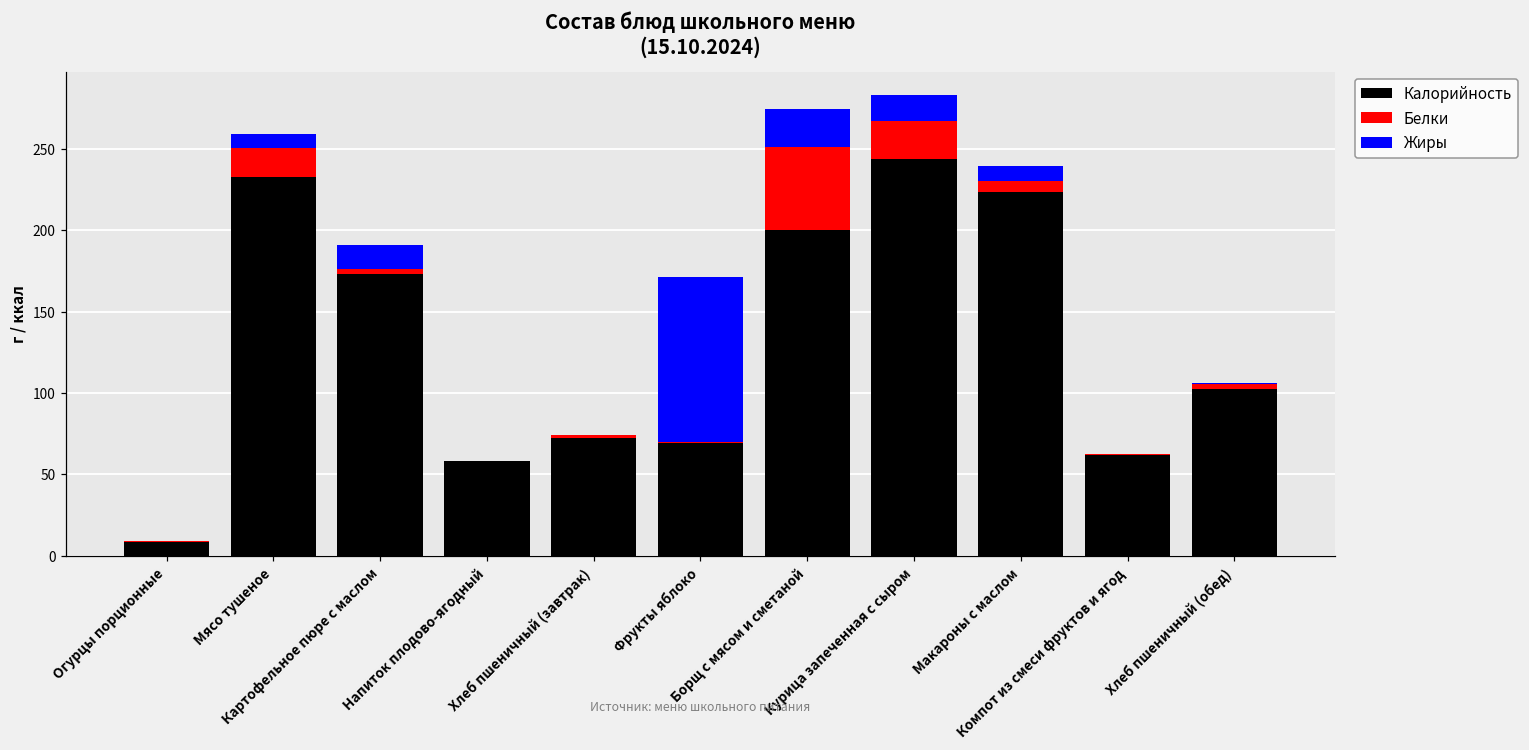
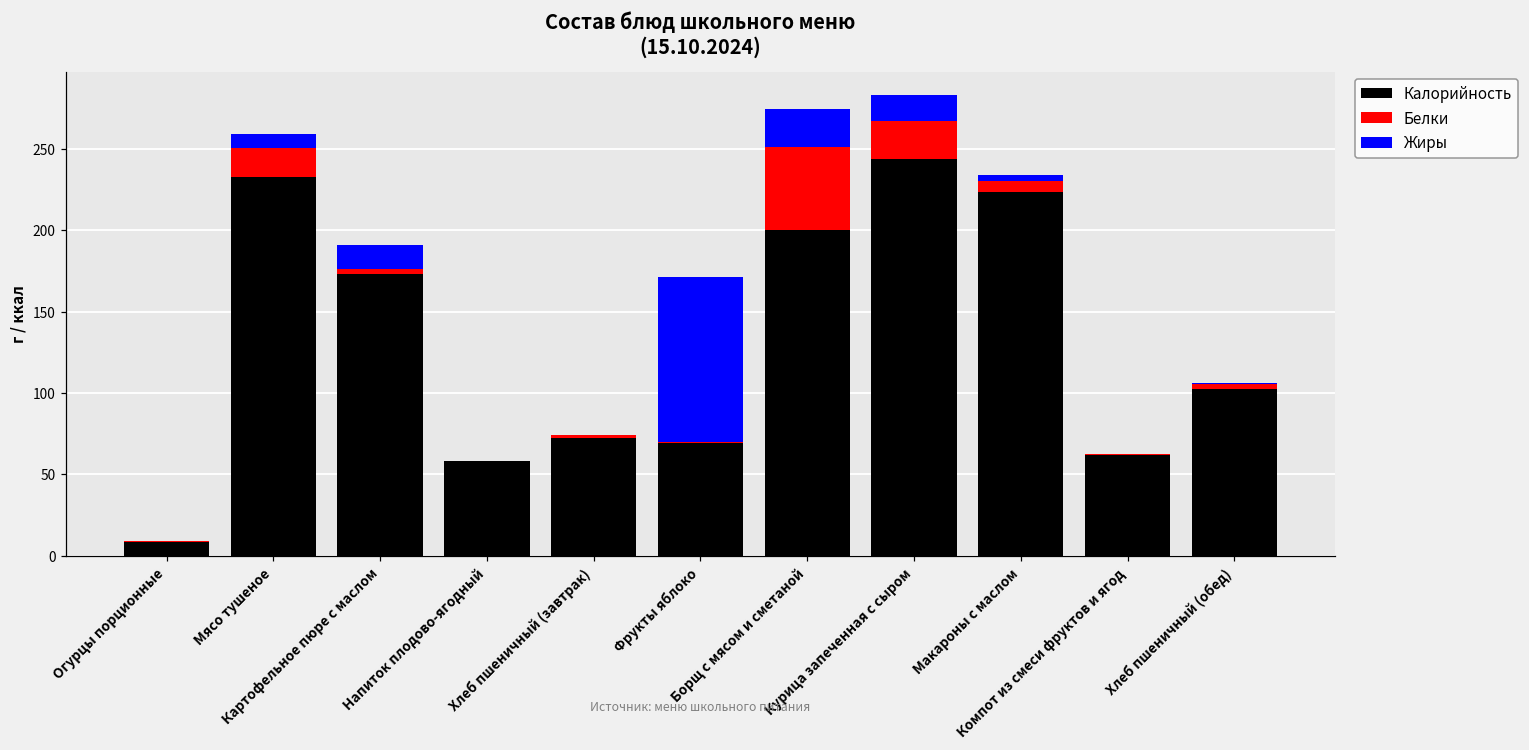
Жиры, Макароны с маслом: 10 -> 4
